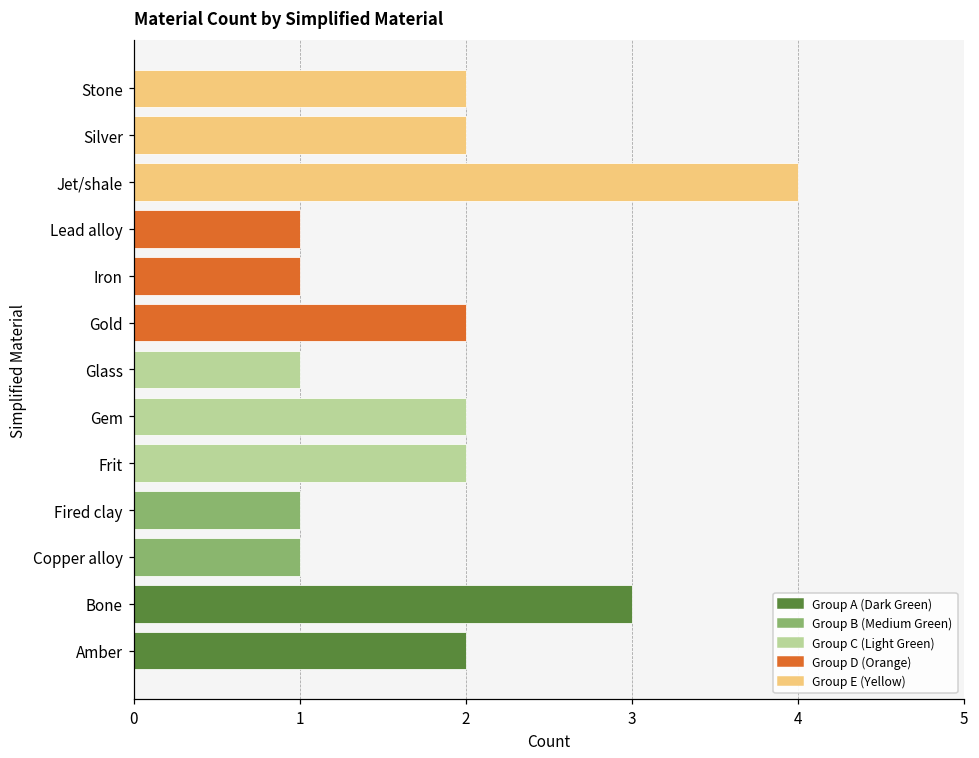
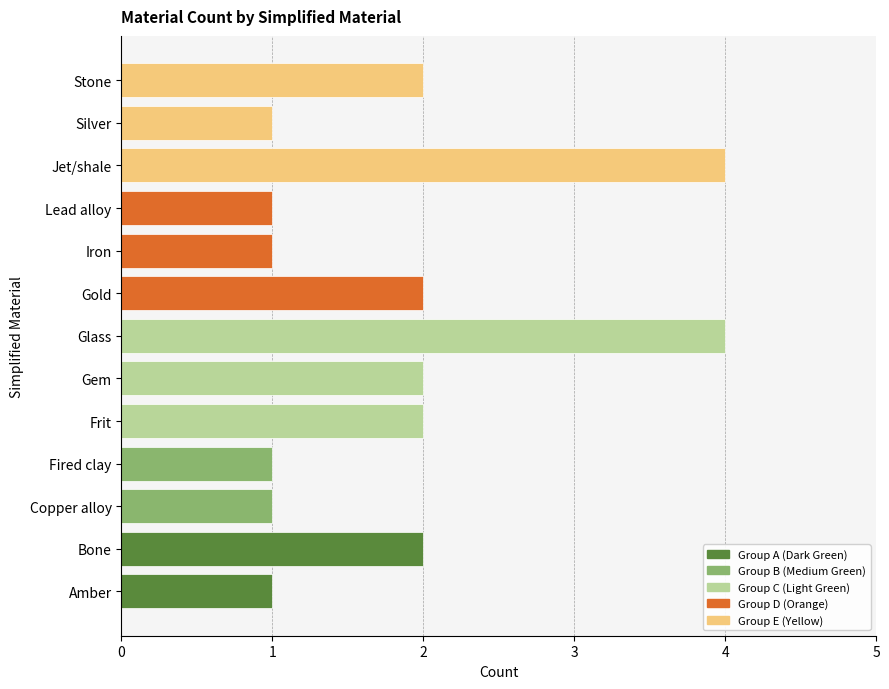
Silver: 2 -> 1
Glass: 1 -> 4
Bone: 3 -> 2
Amber: 2 -> 1
